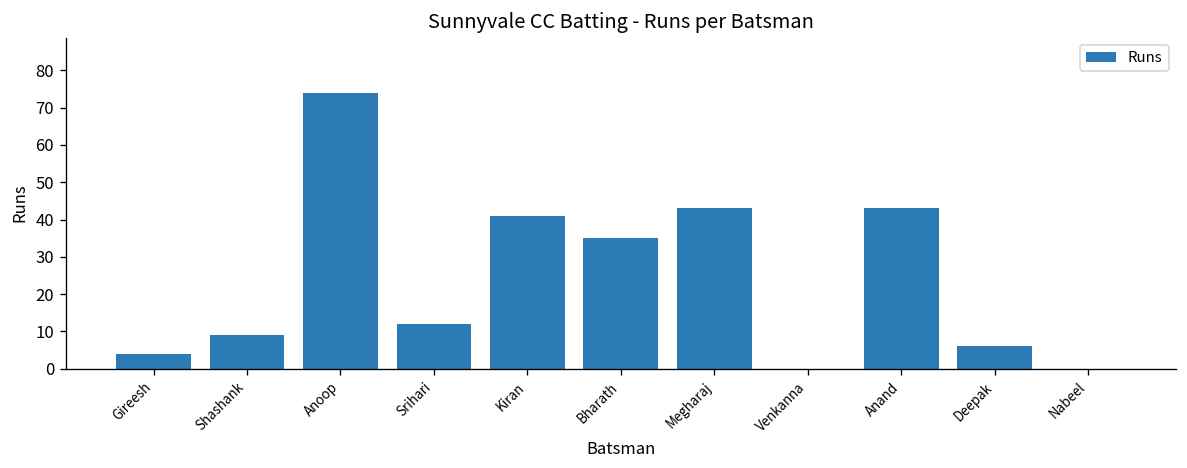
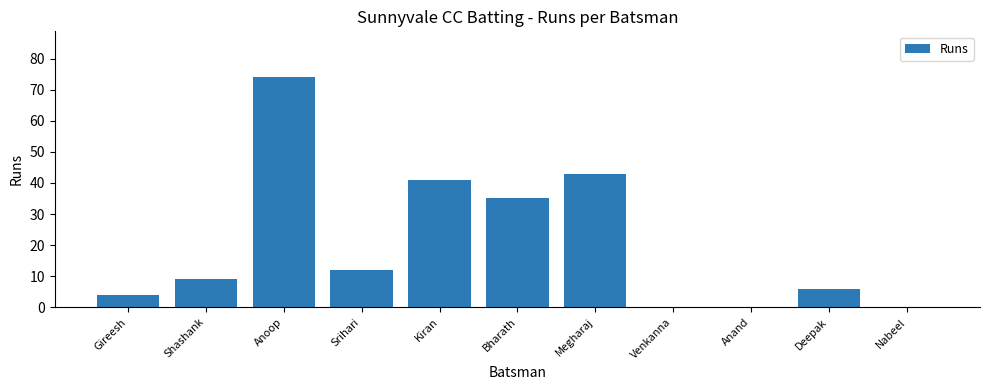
Anand: 43 -> 0
